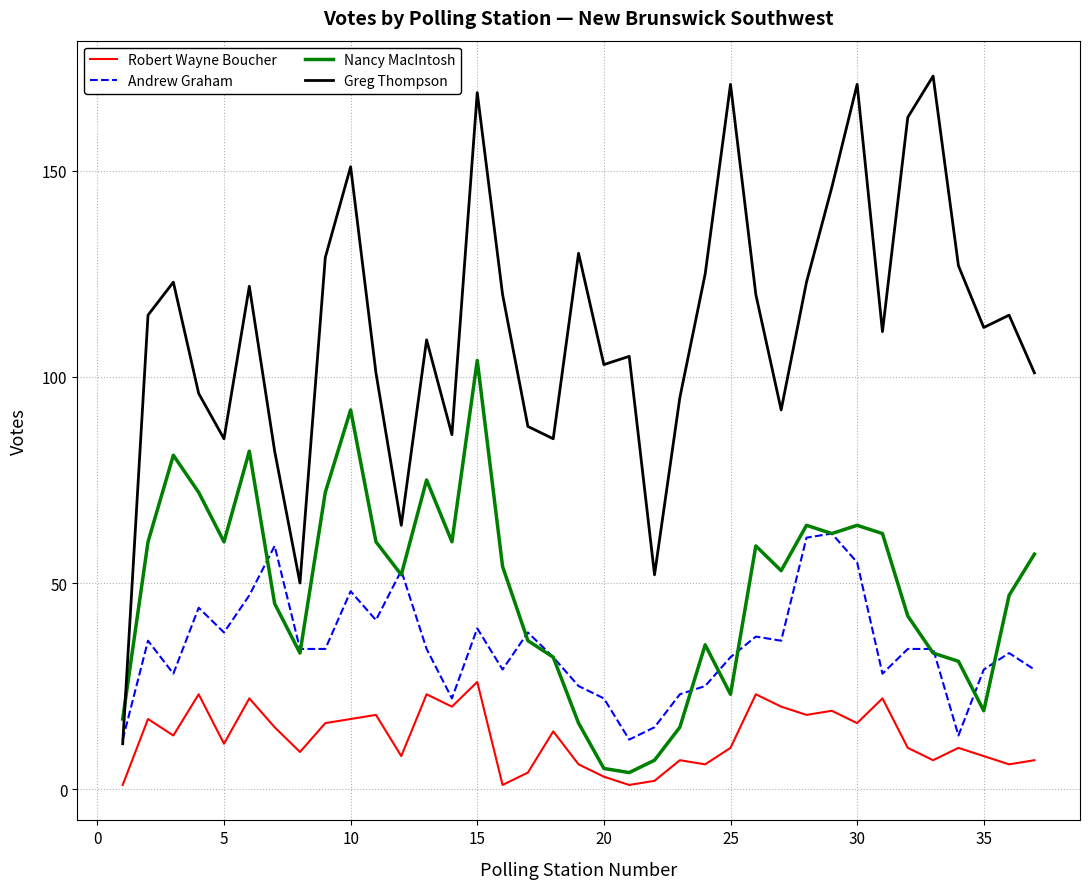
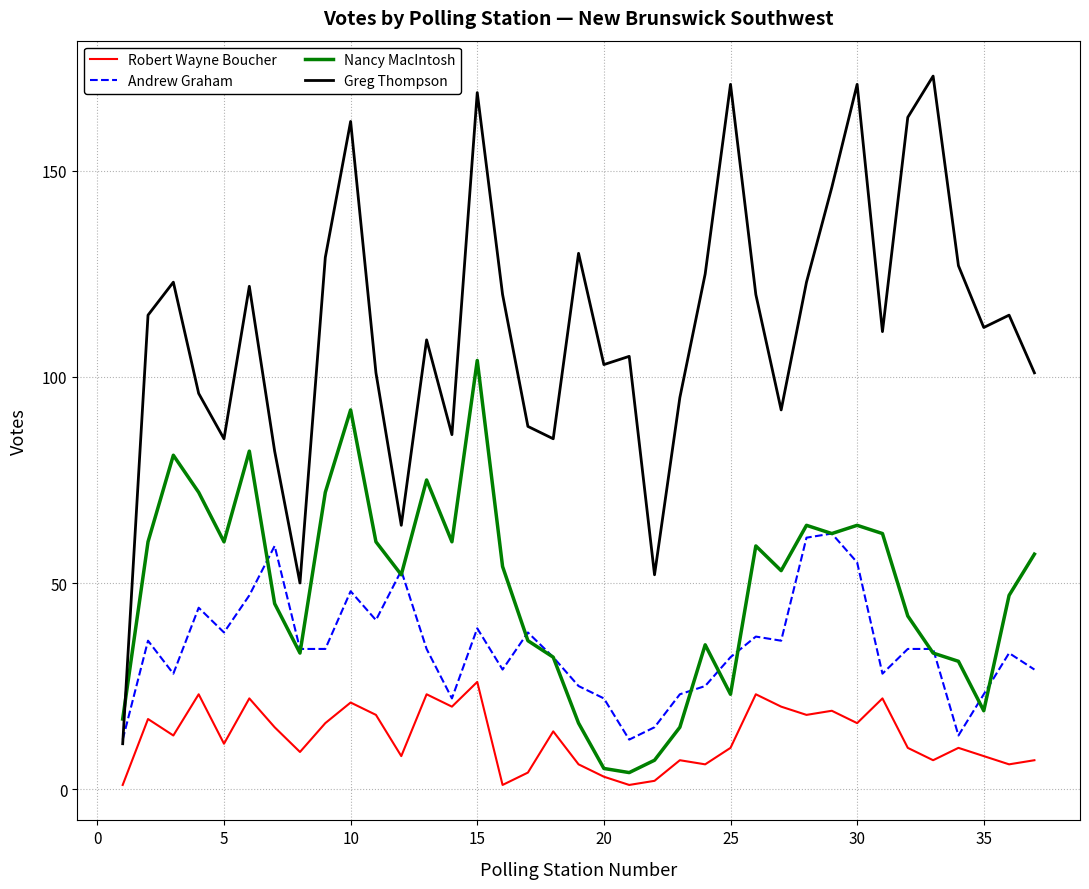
Robert Wayne Boucher, 10: 17 -> 21
Greg Thompson, 10: 151 -> 162
Andrew Graham, 35: 29 -> 23
